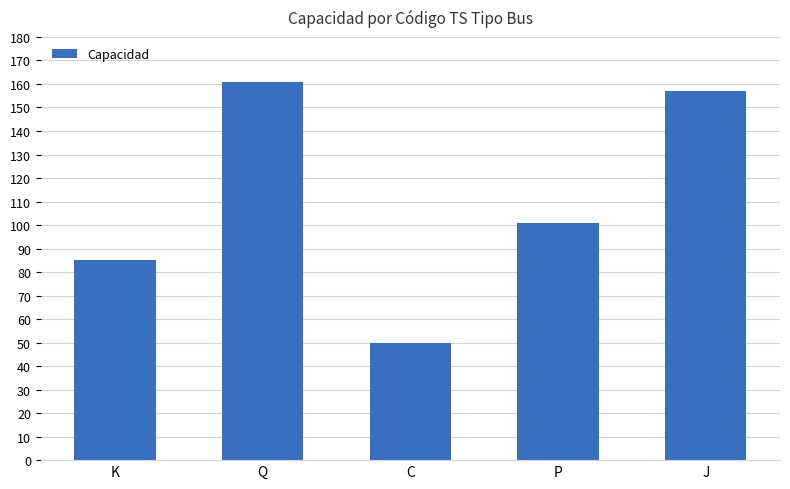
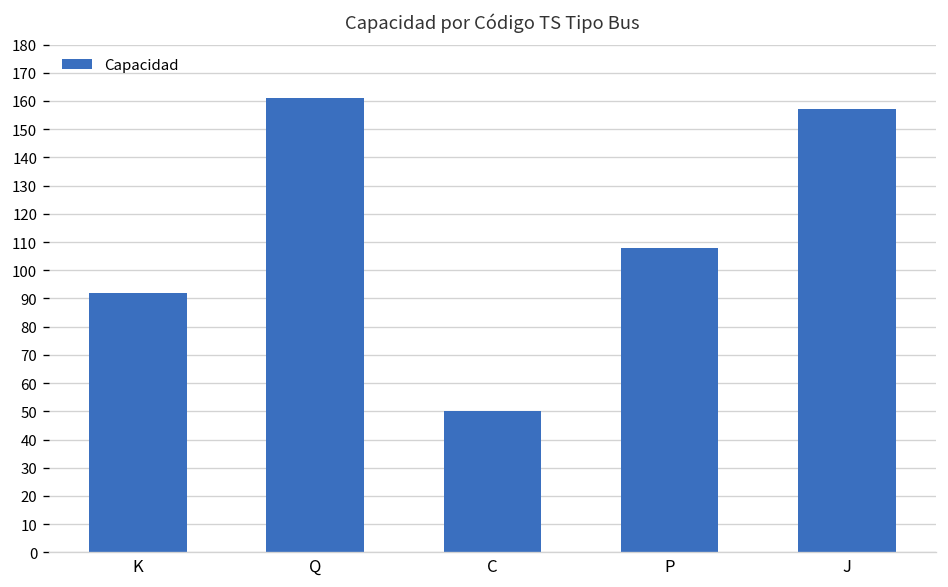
K: 85 -> 92
P: 101 -> 108
